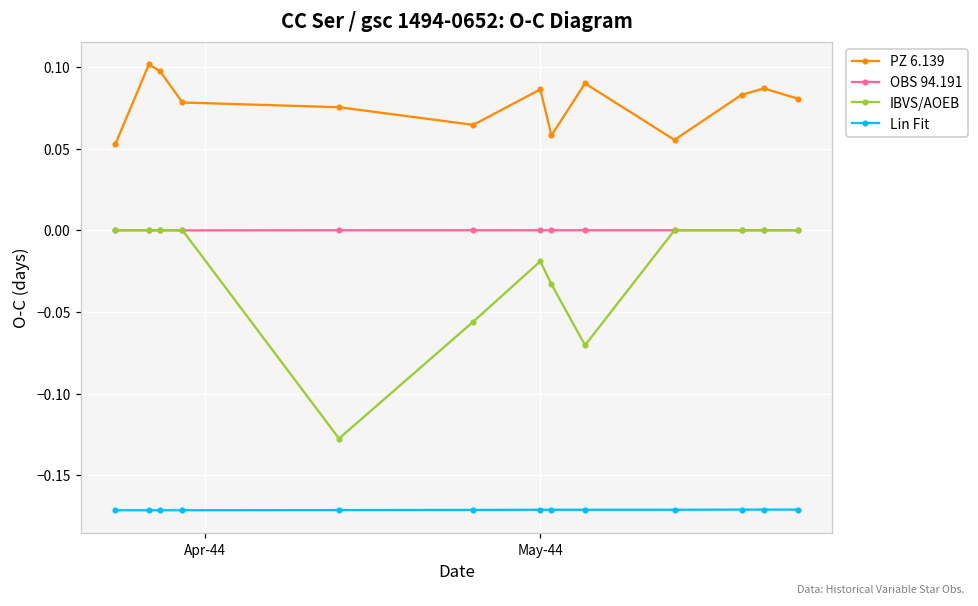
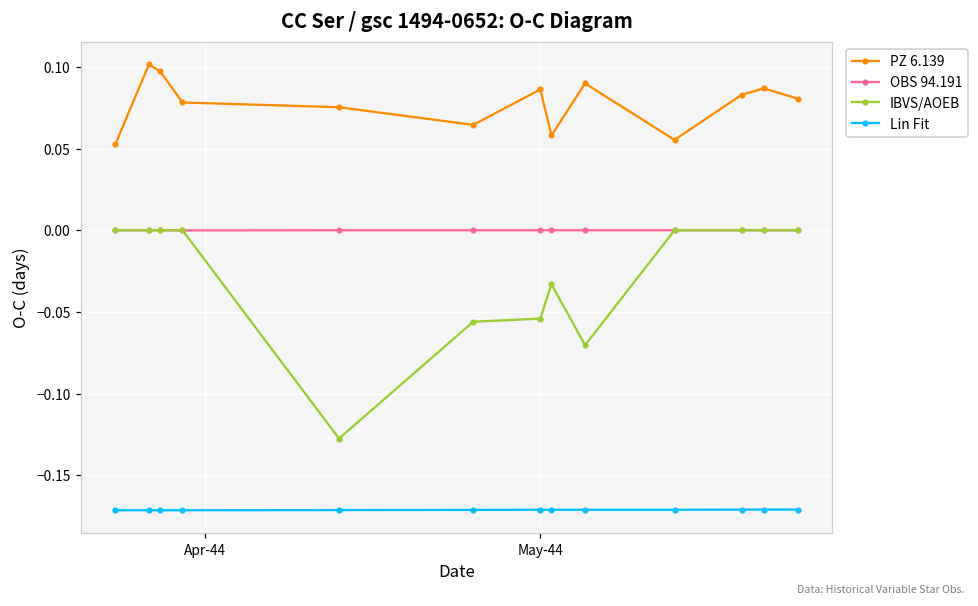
IBVS/AOEB, May-44: -0.019 -> -0.054
